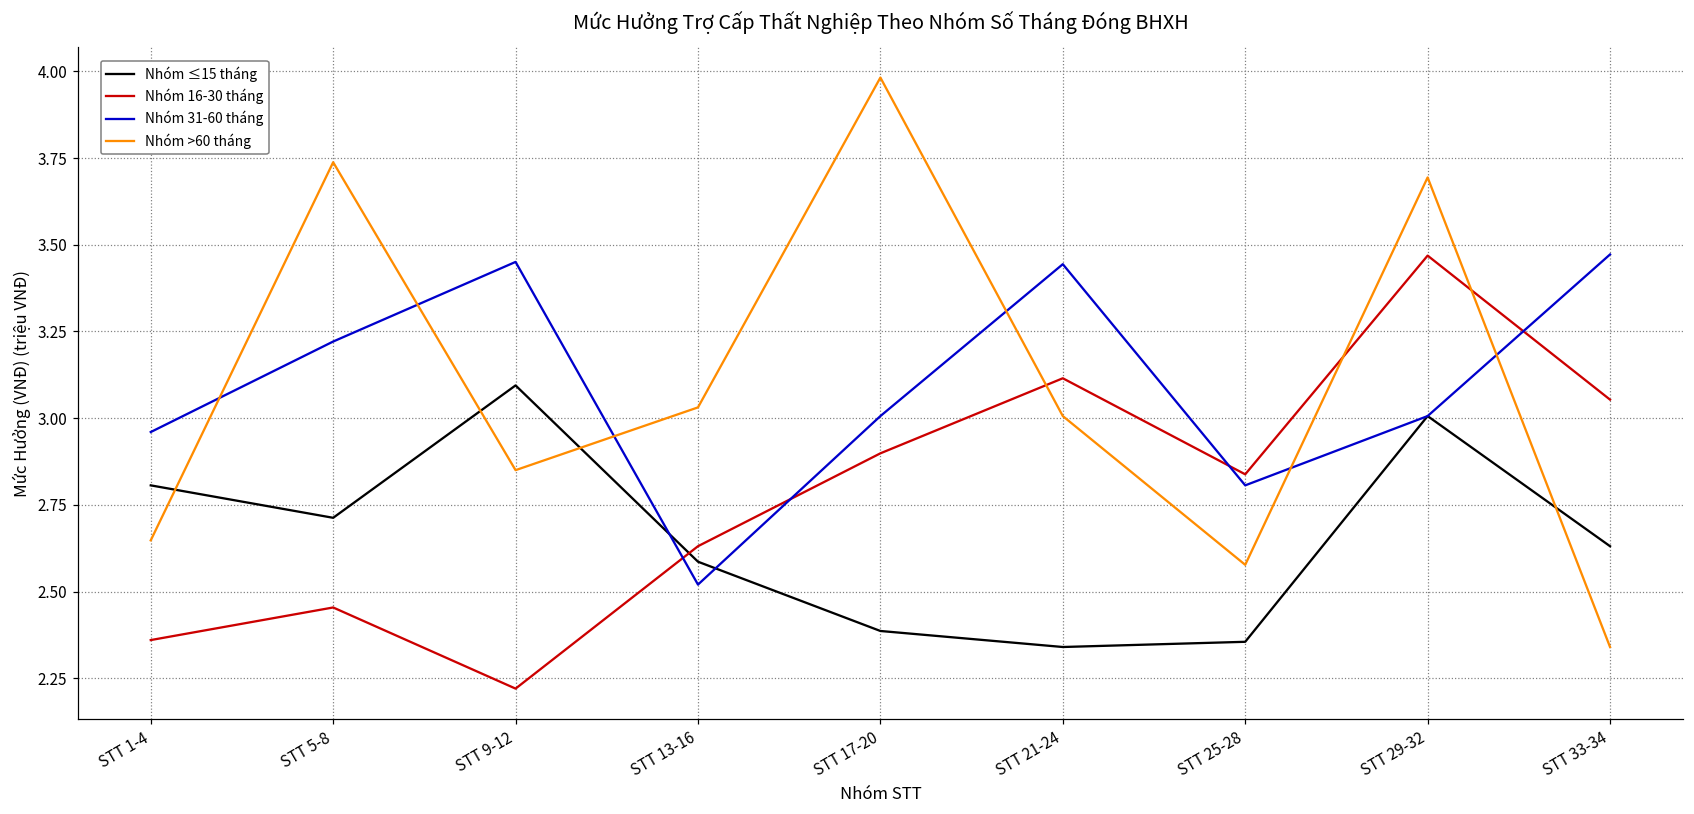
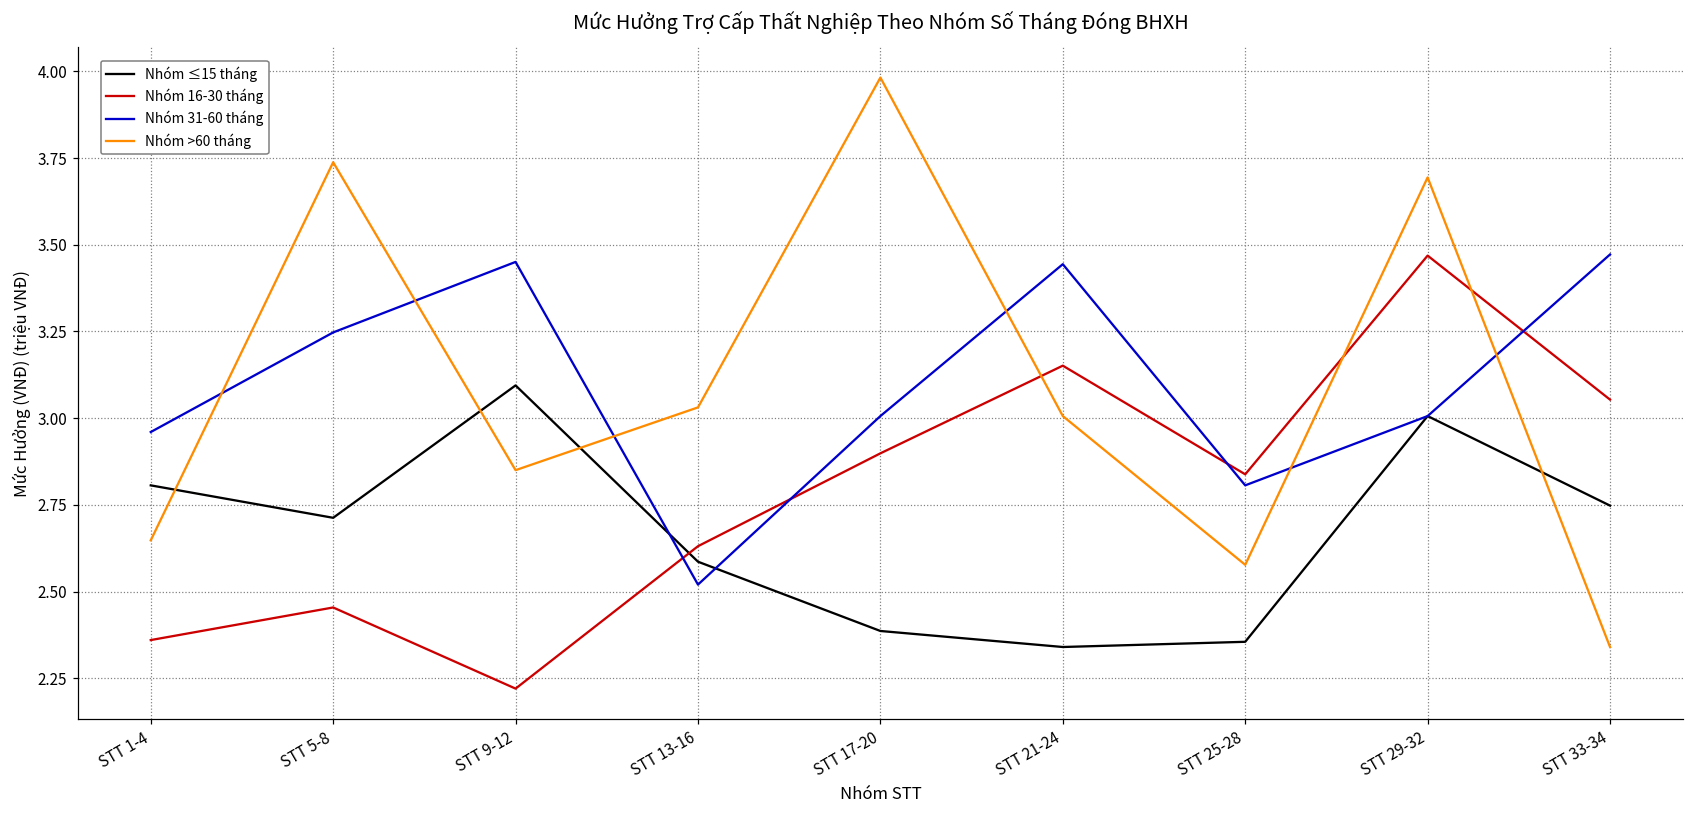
Nhóm 31-60 tháng, STT 5-8: 3.22 -> 3.25
Nhóm 16-30 tháng, STT 21-24: 3.12 -> 3.15
Nhóm ≤15 tháng, STT 33-34: 2.63 -> 2.75
